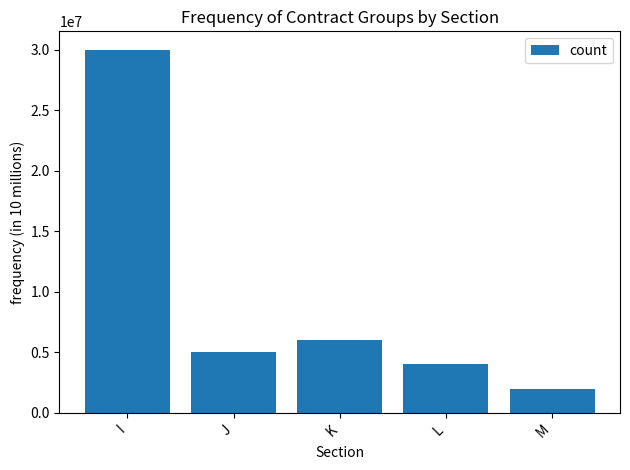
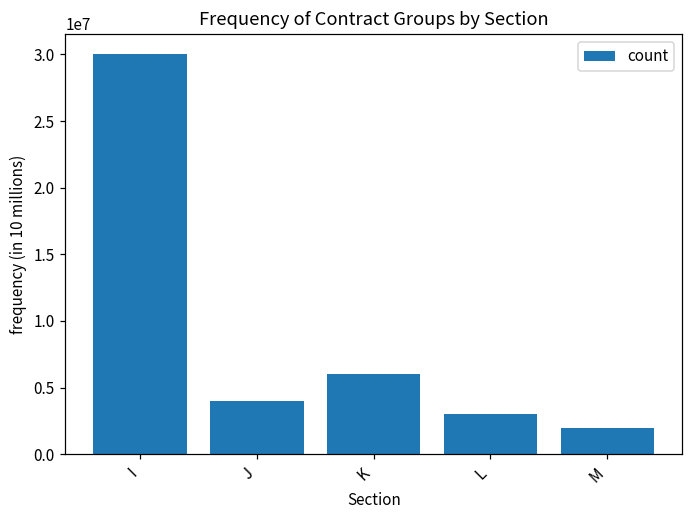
J: 5000000 -> 4000000
L: 4000000 -> 3000000
